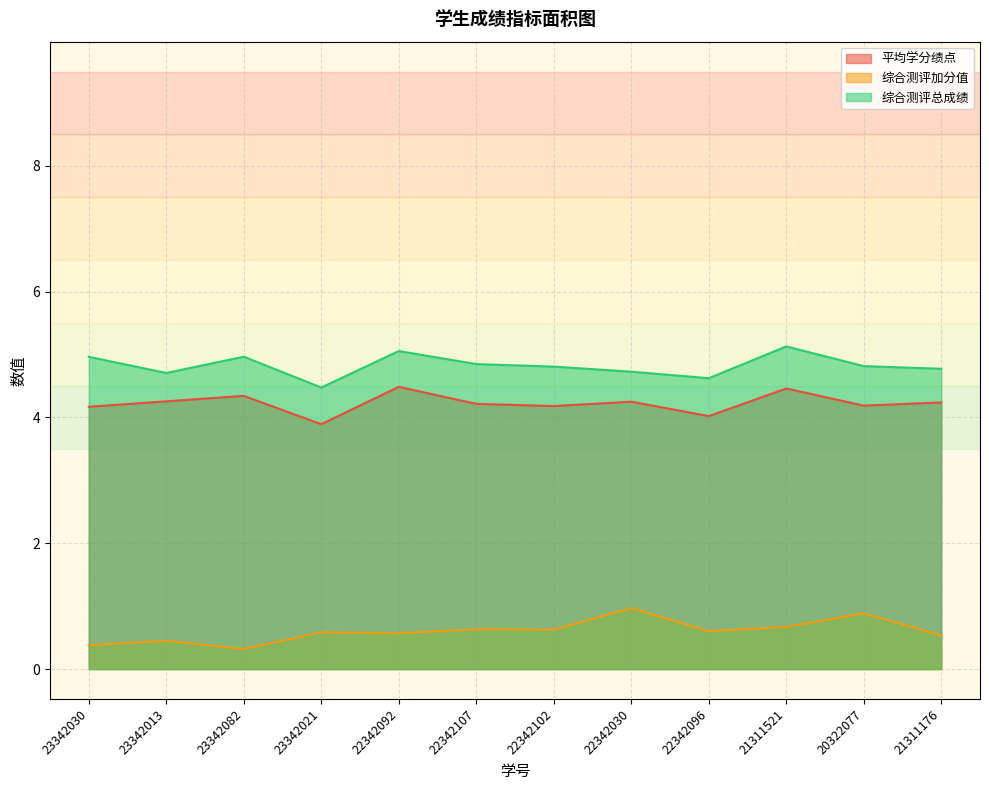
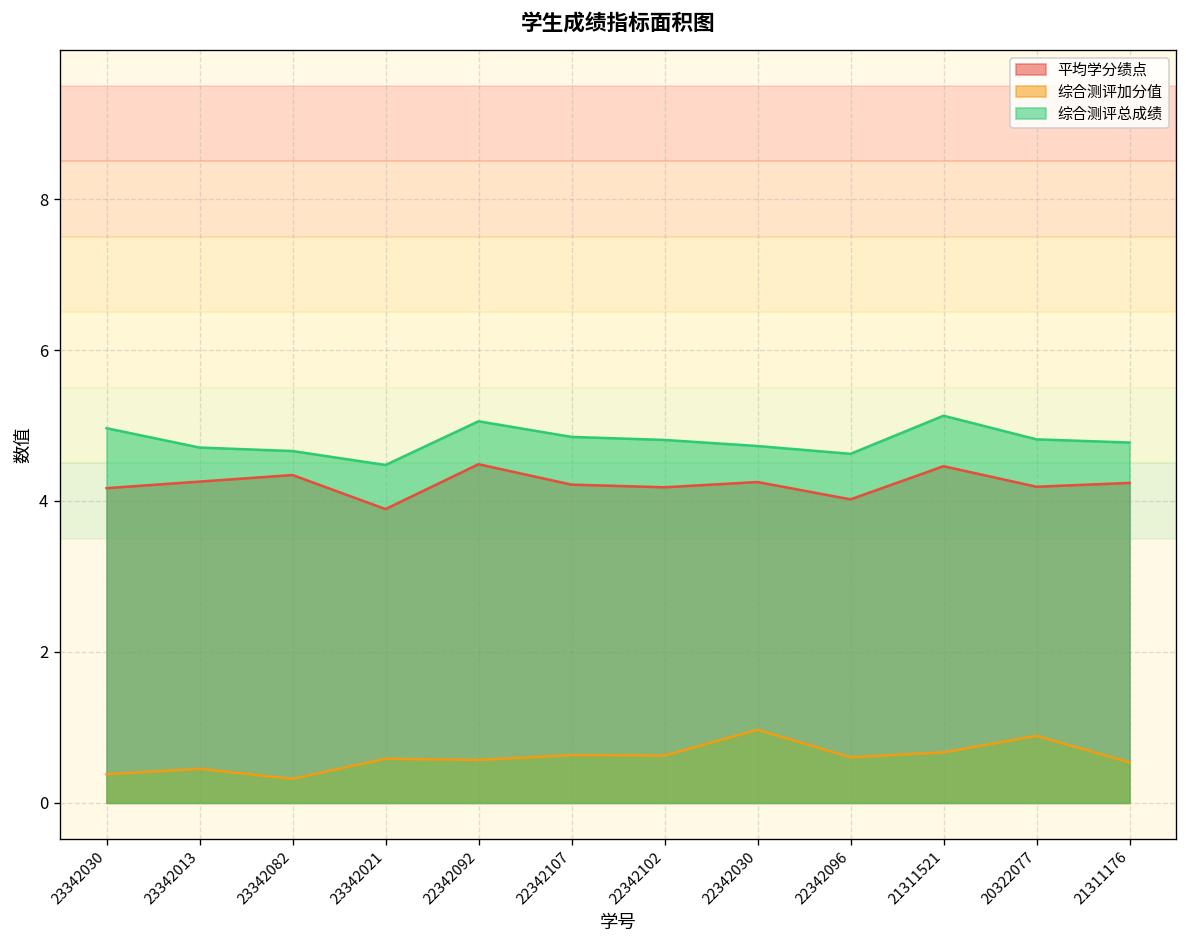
综合测评总成绩, 23342082: 5.0 -> 4.7
